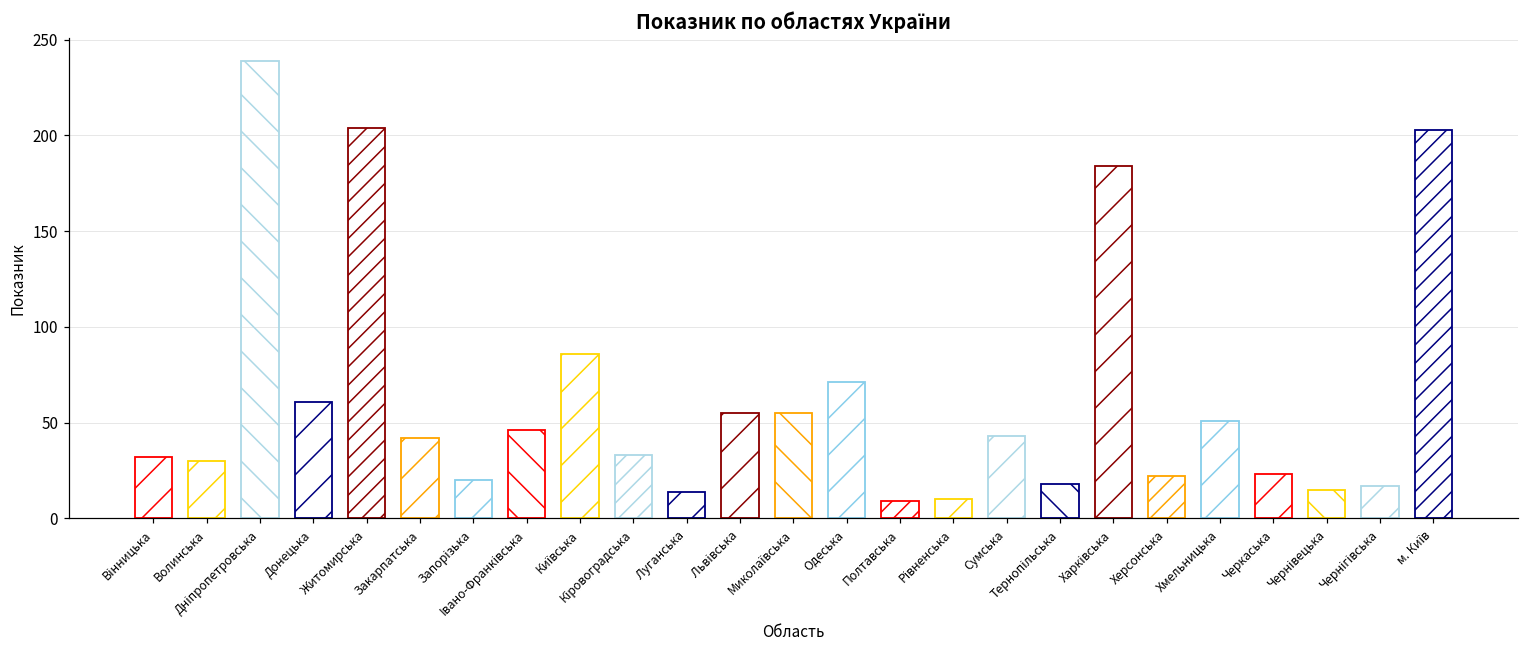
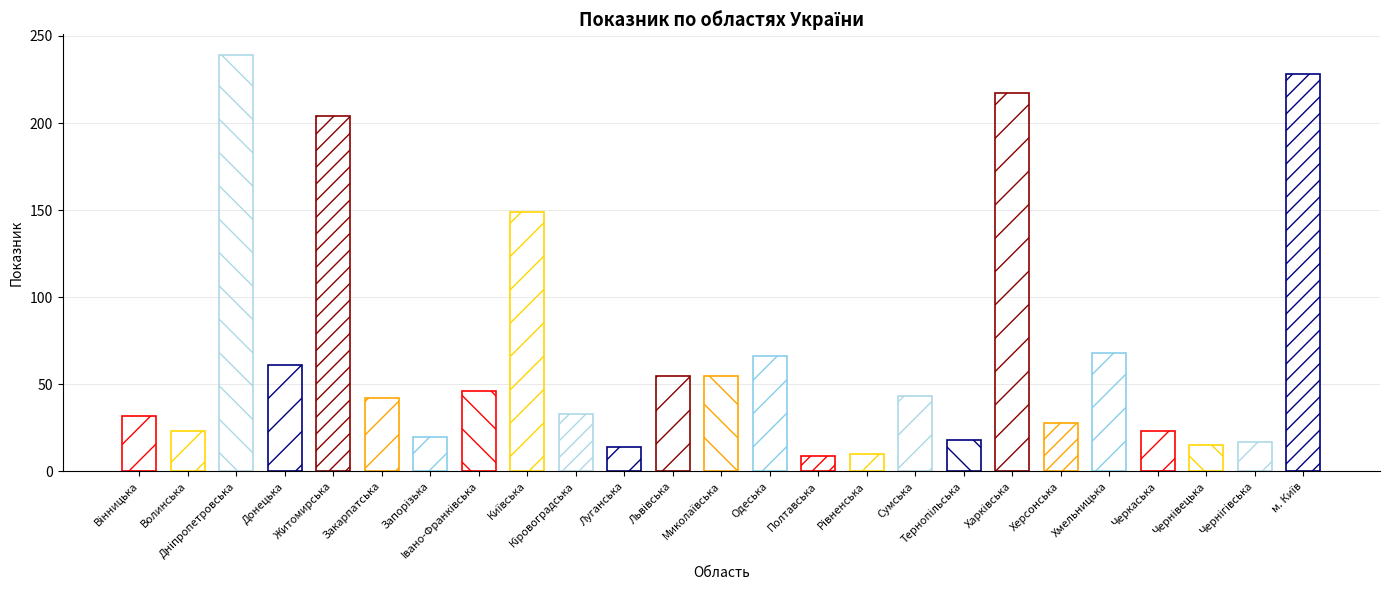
Волинська: 30 -> 23
Київська: 86 -> 149
Одеська: 71 -> 66
Харківська: 184 -> 217
Херсонська: 22 -> 28
Хмельницька: 51 -> 68
м. Київ: 203 -> 228
